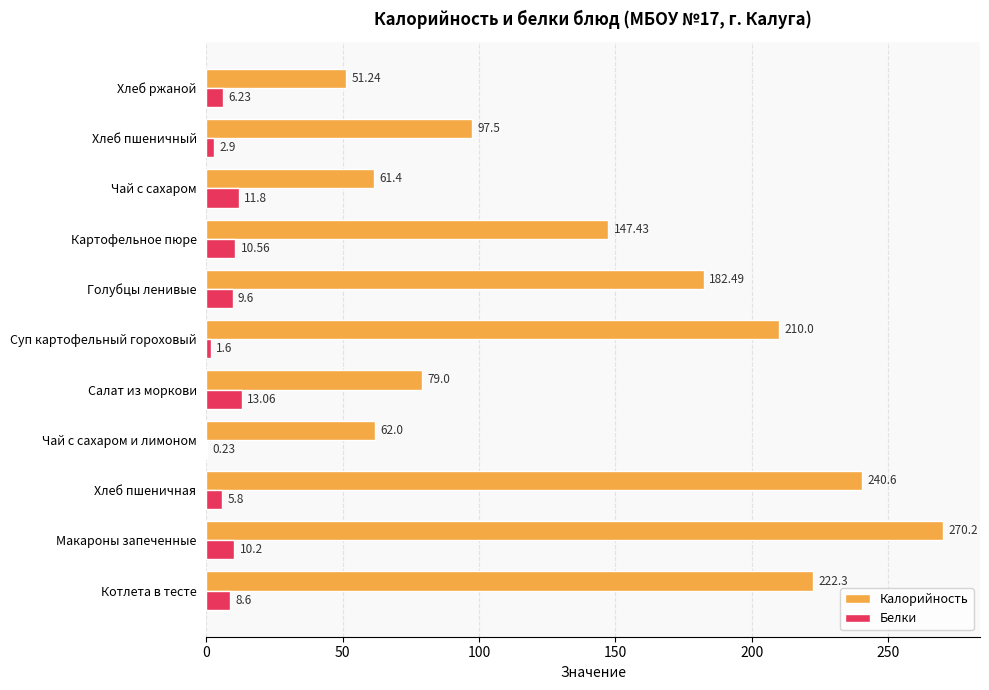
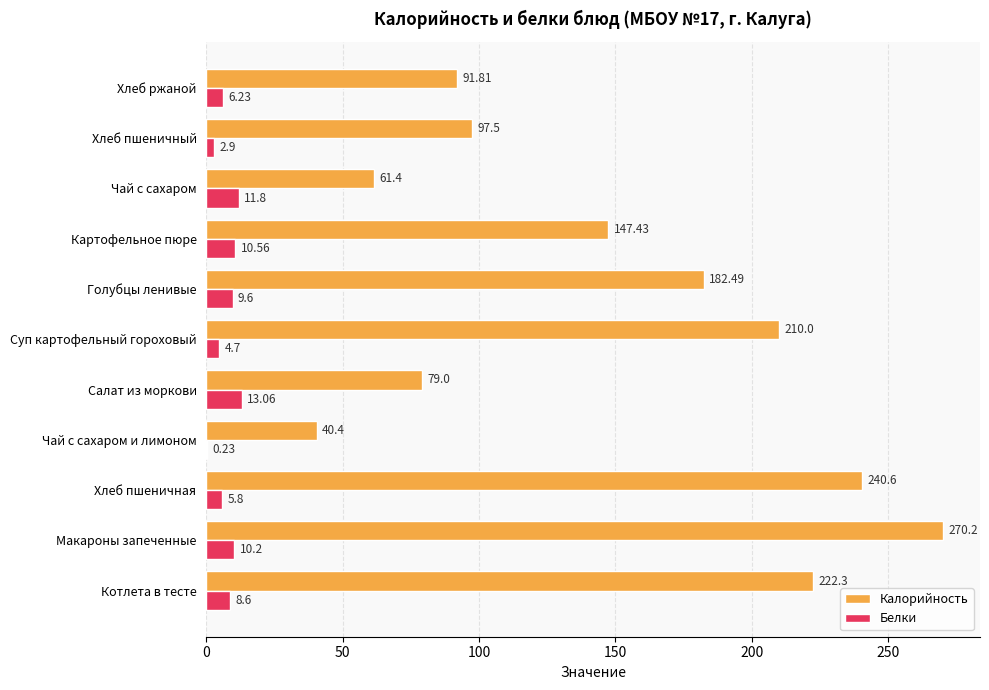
Калорийность, Хлеб ржаной: 51.24 -> 91.81
Белки, Суп картофельный гороховый: 1.6 -> 4.7
Калорийность, Чай с сахаром и лимоном: 62.0 -> 40.4
